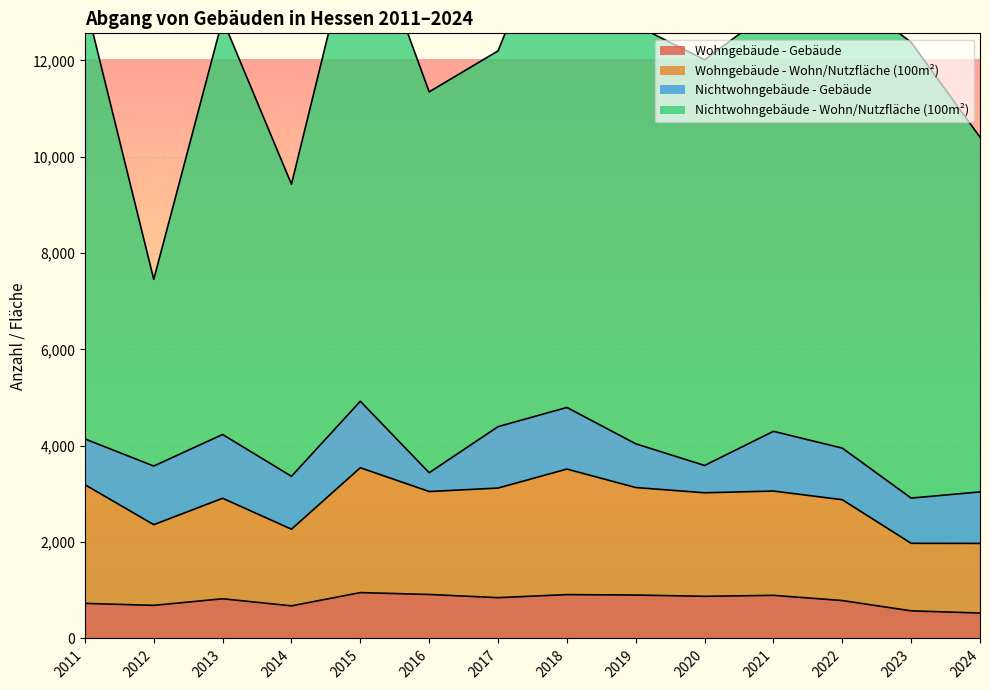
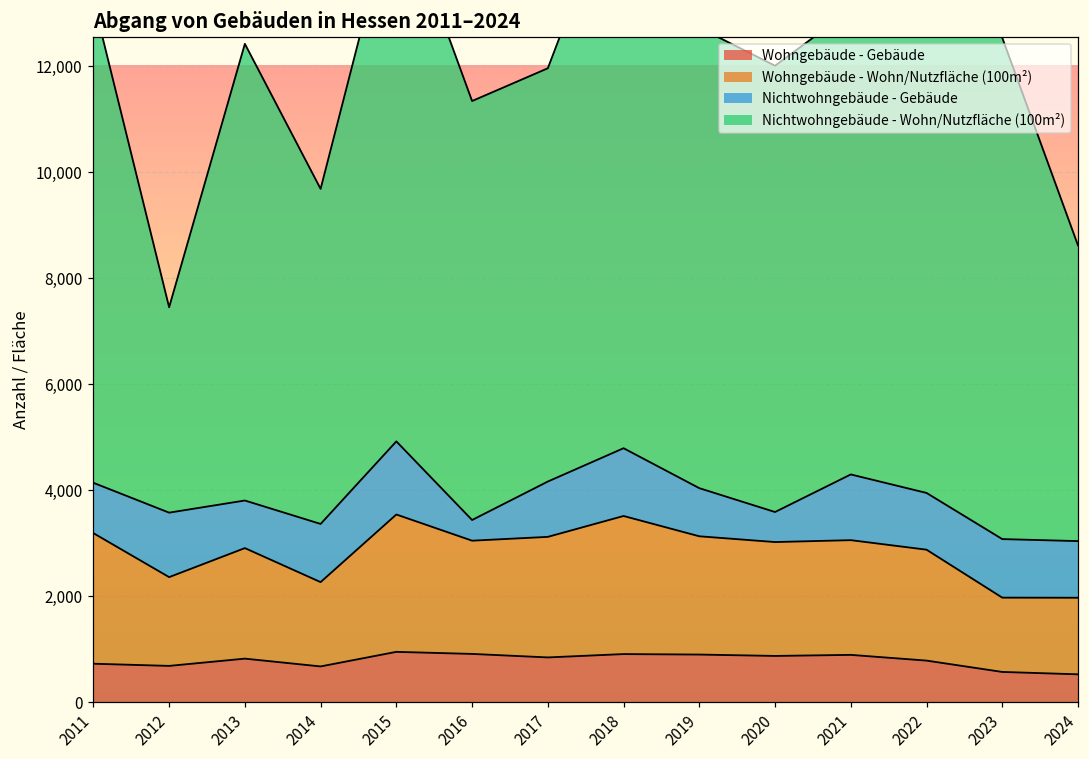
Nichtwohngebäude - Gebäude, 2013: 1,300 -> 900
Nichtwohngebäude - Wohn/Nutzfläche (100m²), 2014: 6,100 -> 6,300
Nichtwohngebäude - Gebäude, 2017: 1,300 -> 1,000
Nichtwohngebäude - Gebäude, 2023: 900 -> 1,100
Nichtwohngebäude - Wohn/Nutzfläche (100m²), 2024: 7,400 -> 5,600
